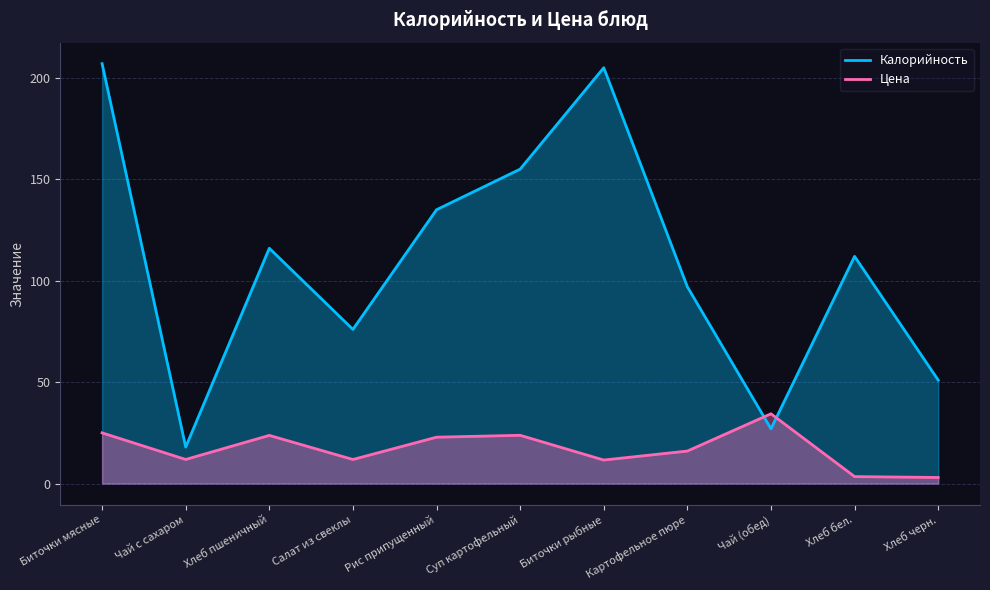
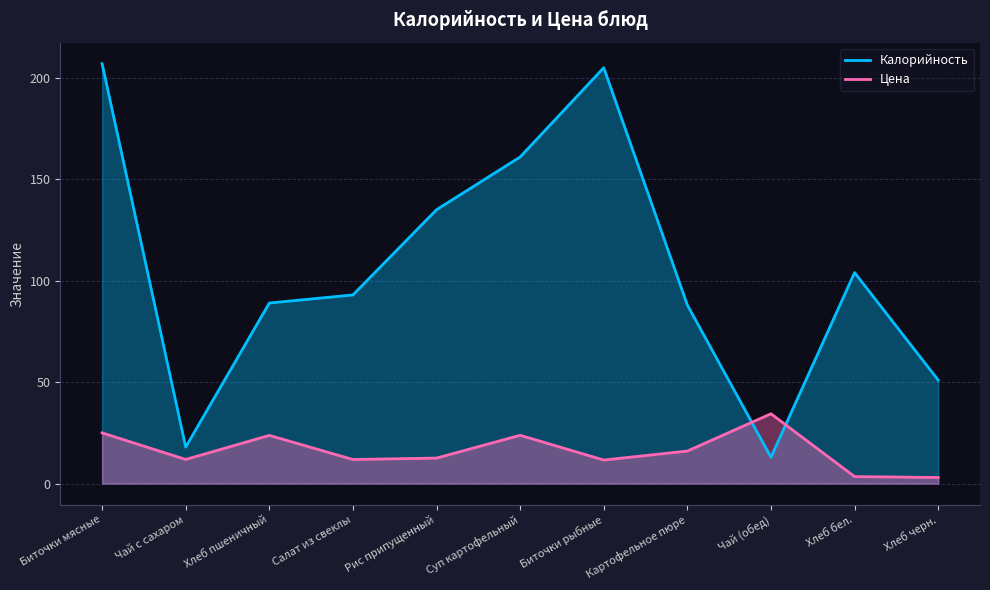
Калорийность, Хлеб пшеничный: 116 -> 89
Калорийность, Салат из свеклы: 76 -> 93
Цена, Рис припущенный: 23 -> 13
Калорийность, Суп картофельный: 155 -> 161
Калорийность, Картофельное пюре: 97 -> 88
Калорийность, Чай (обед): 27 -> 13
Калорийность, Хлеб бел.: 112 -> 104
